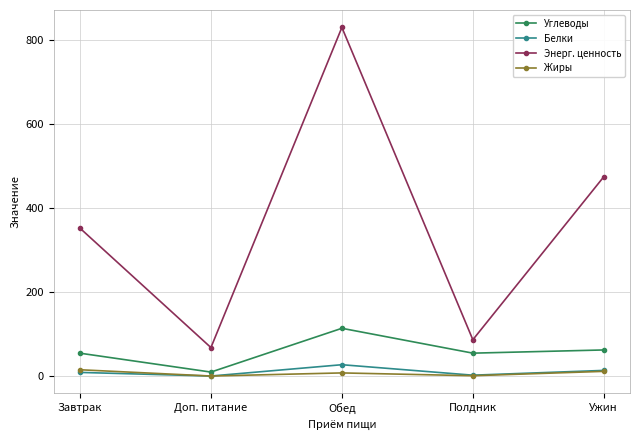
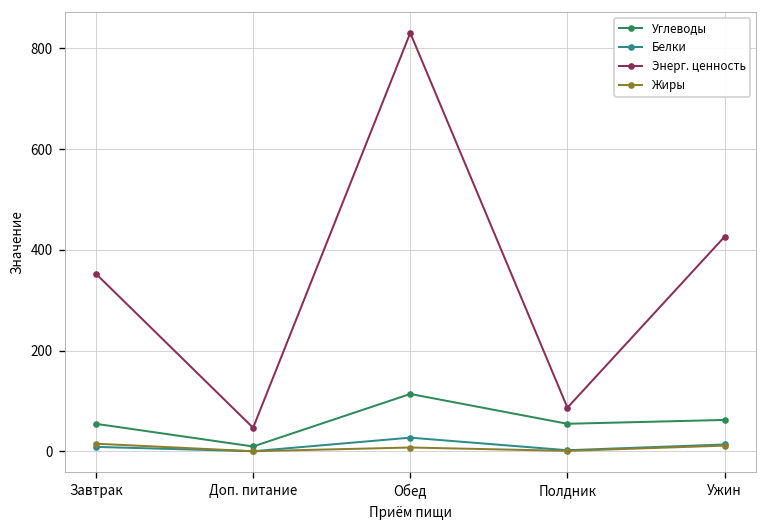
Энерг. ценность, Доп. питание: 70 -> 50
Энерг. ценность, Ужин: 480 -> 430
